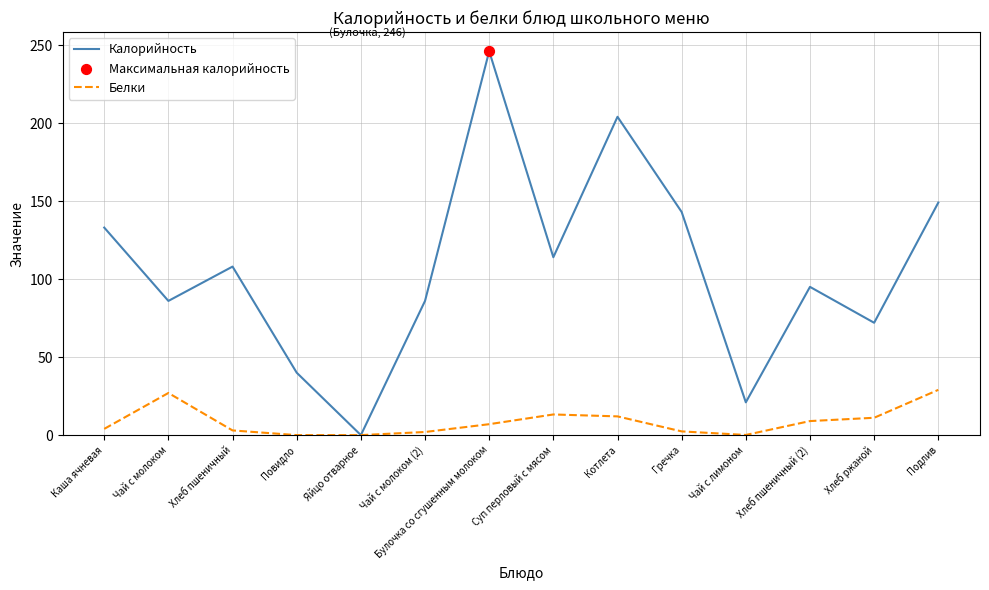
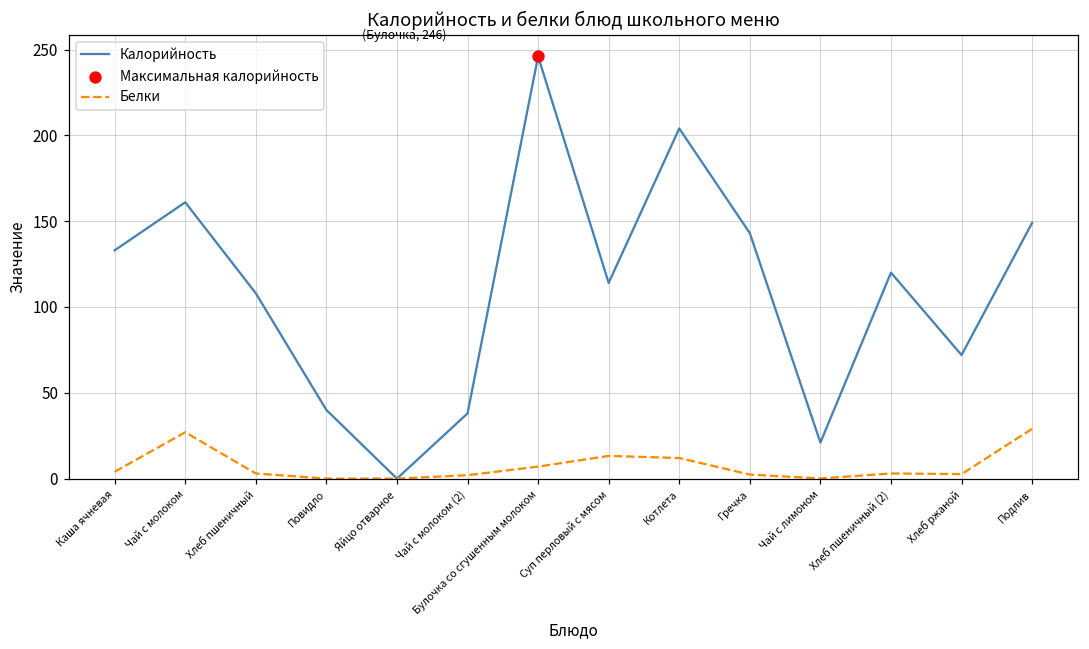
Калорийность, Чай с молоком: 86 -> 161
Калорийность, Чай с молоком (2): 86 -> 38
Калорийность, Хлеб пшеничный (2): 95 -> 120
Белки, Хлеб пшеничный (2): 9 -> 3
Белки, Хлеб ржаной: 11 -> 3
